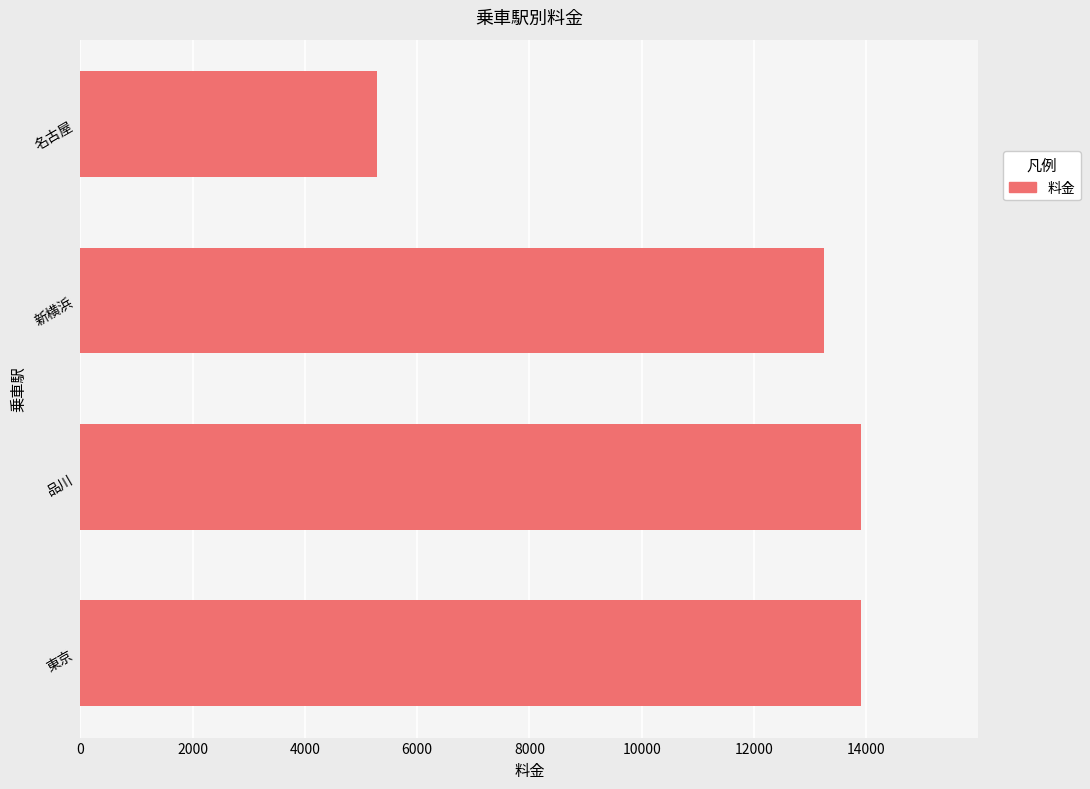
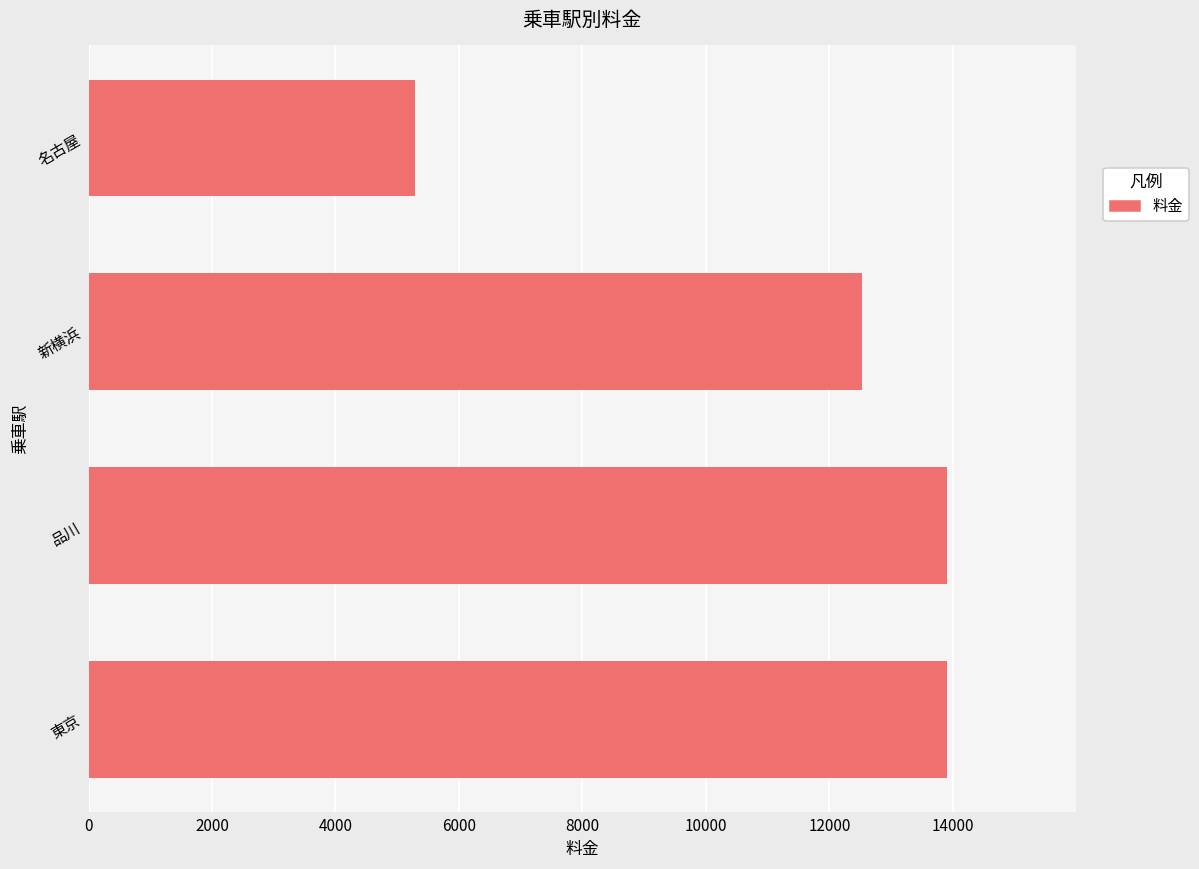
新横浜: 13300 -> 12500
